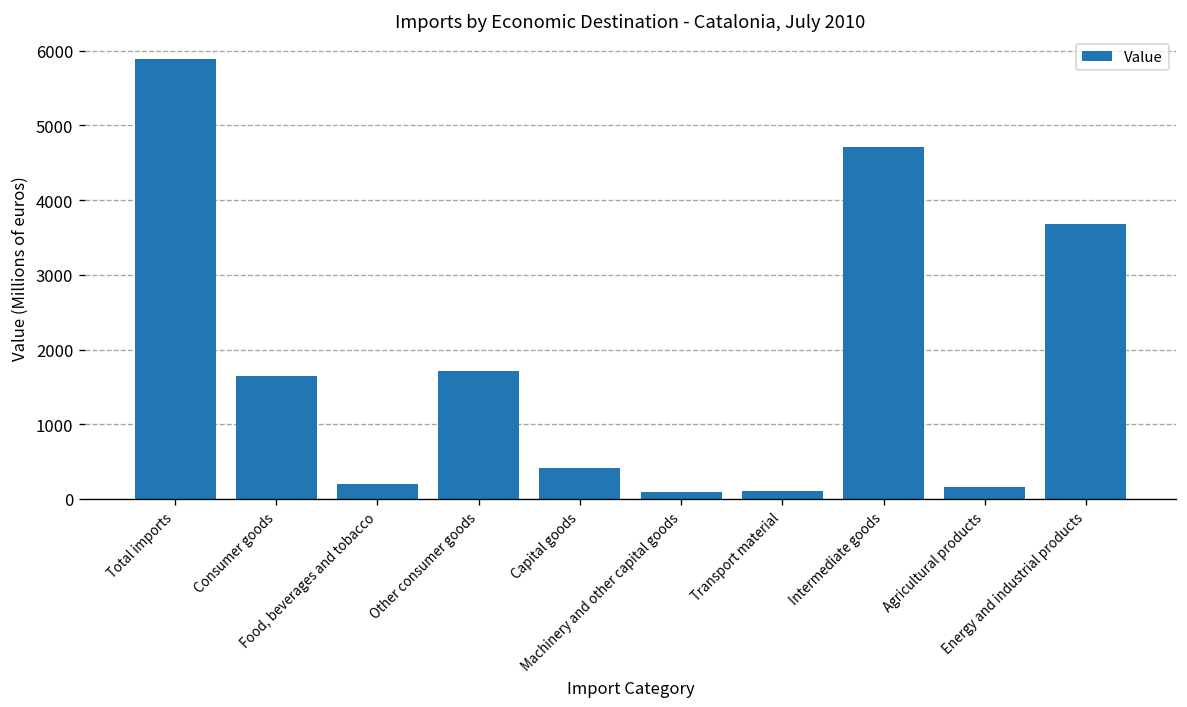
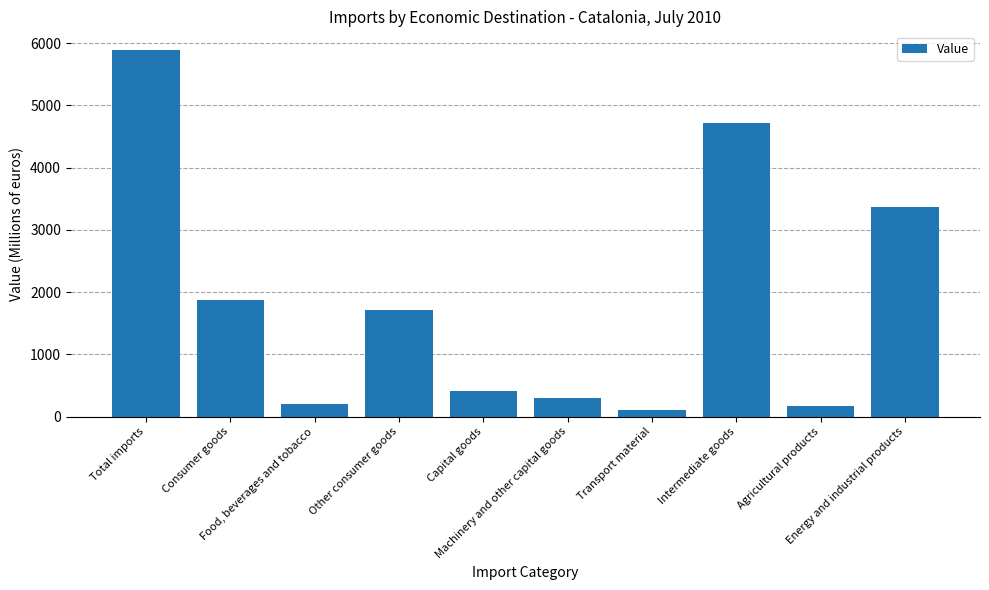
Consumer goods: 1600 -> 1900
Machinery and other capital goods: 100 -> 300
Energy and industrial products: 3700 -> 3400
